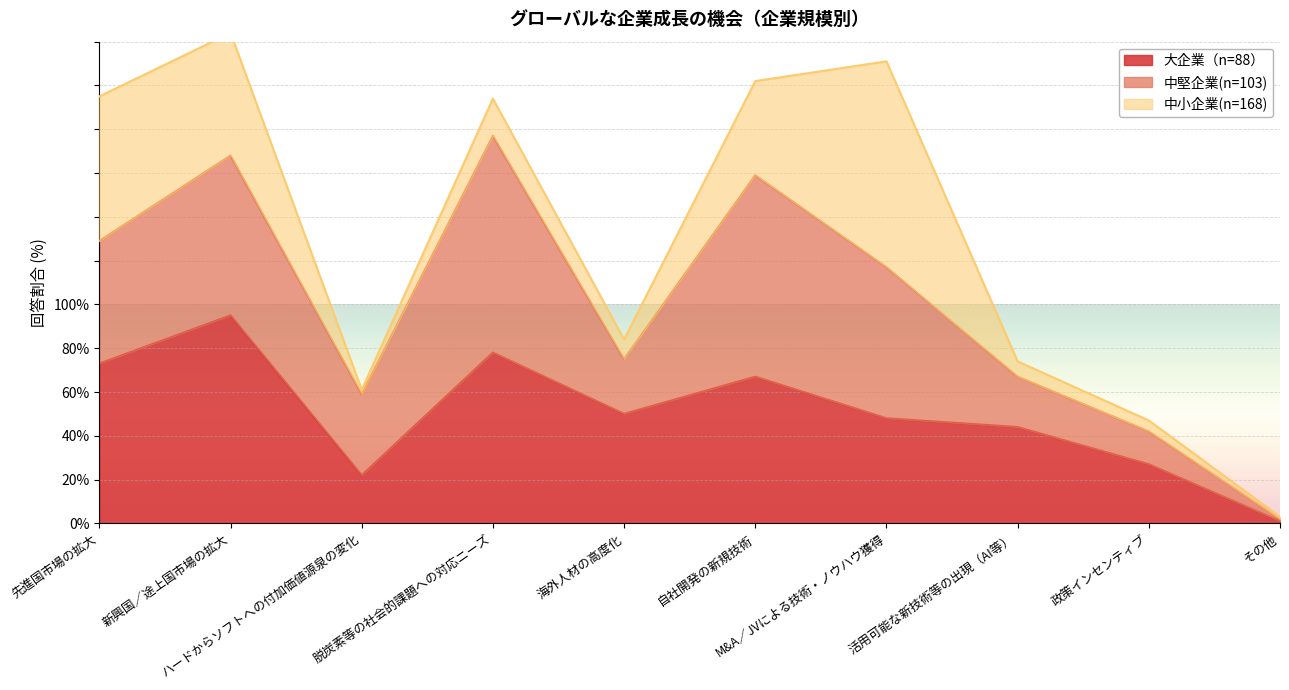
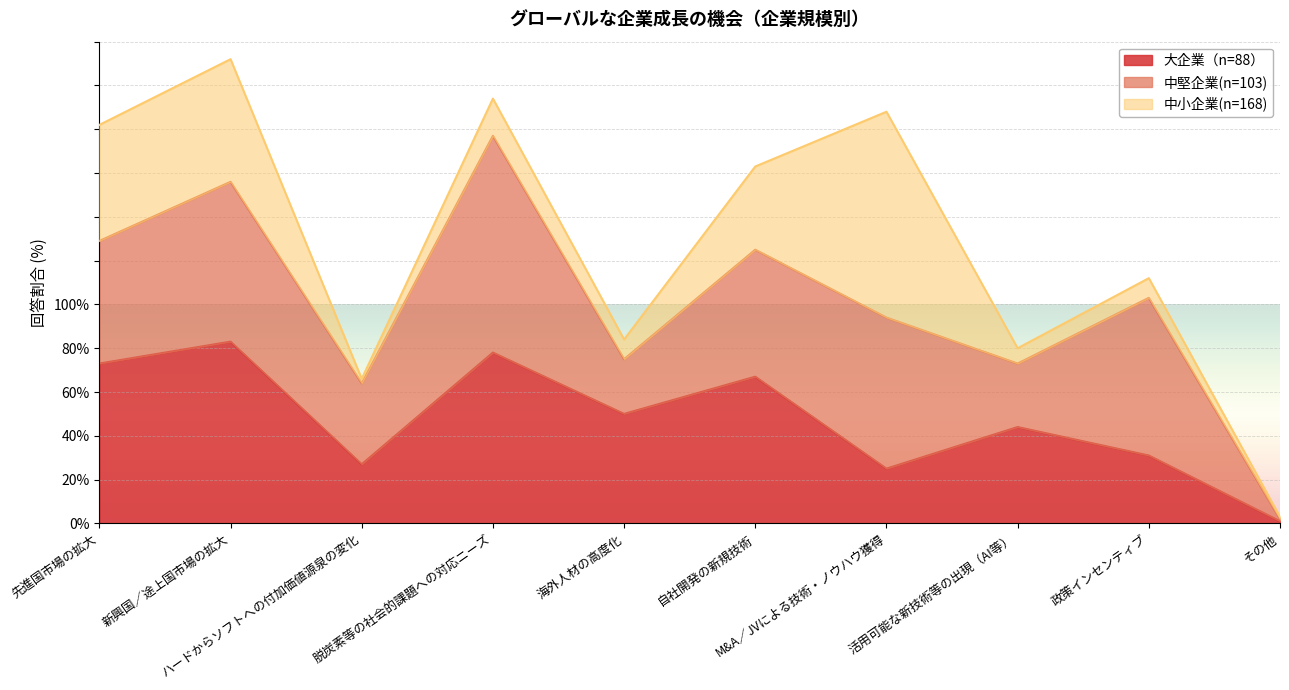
中小企業(n=168), 先進国市場の拡大: 66% -> 53%
大企業（n=88）, 新興国／途上国市場の拡大: 95% -> 83%
大企業（n=88）, ハードからソフトへの付加価値源泉の変化: 22% -> 27%
中堅企業(n=103), 自社開発の新規技術: 92% -> 58%
中小企業(n=168), 自社開発の新規技術: 43% -> 38%
大企業（n=88）, M&A／JVによる技術・ノウハウ獲得: 48% -> 25%
中堅企業(n=103), 活用可能な新技術等の出現（AI等）: 23% -> 29%
大企業（n=88）, 政策インセンティブ: 27% -> 31%
中堅企業(n=103), 政策インセンティブ: 15% -> 72%
中小企業(n=168), 政策インセンティブ: 5% -> 9%
